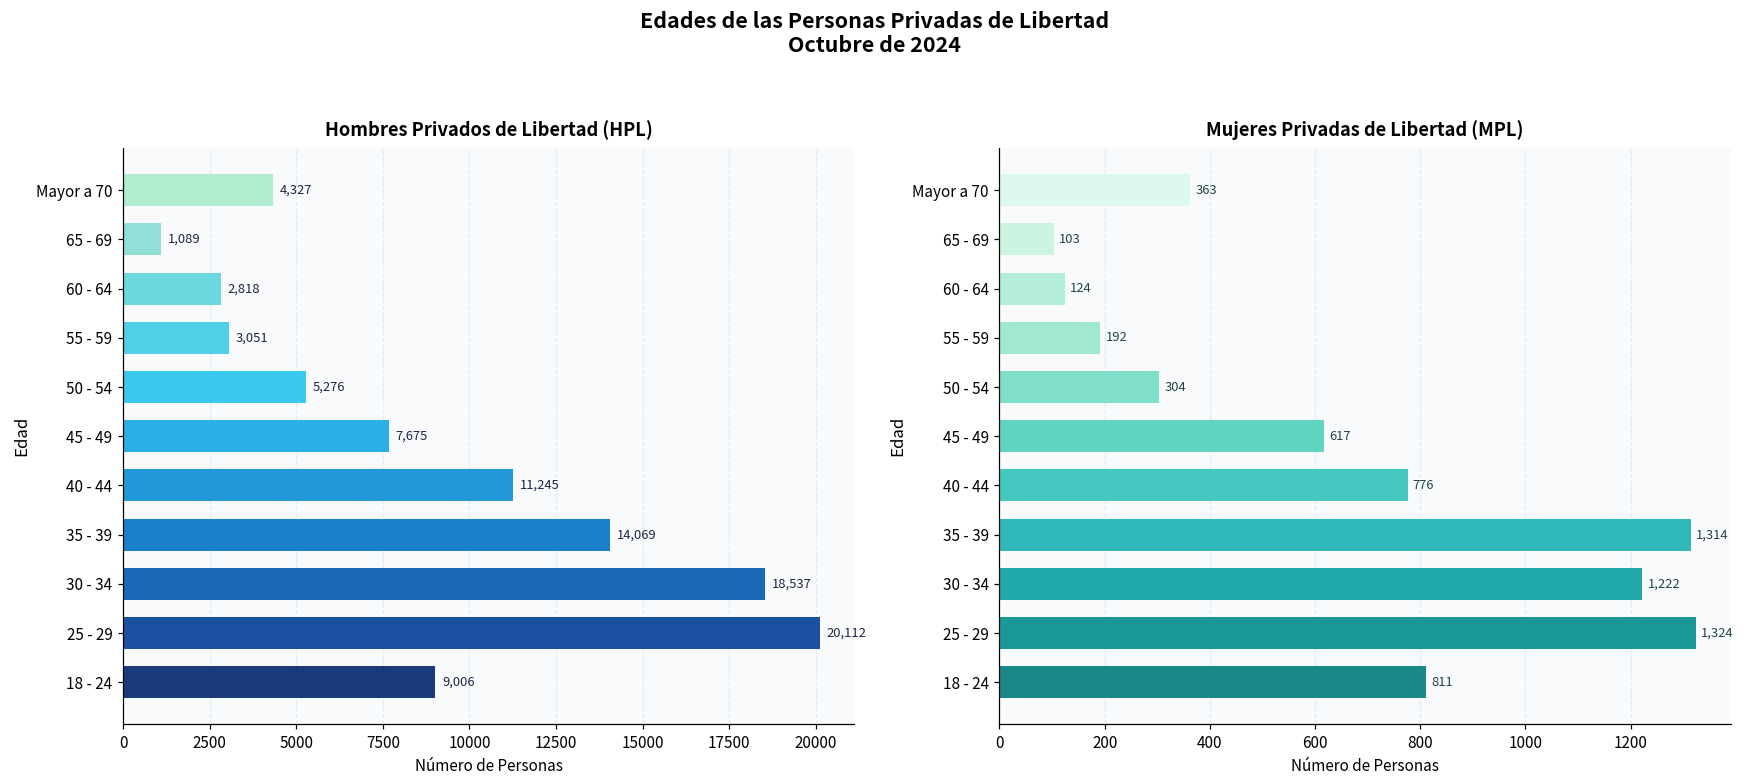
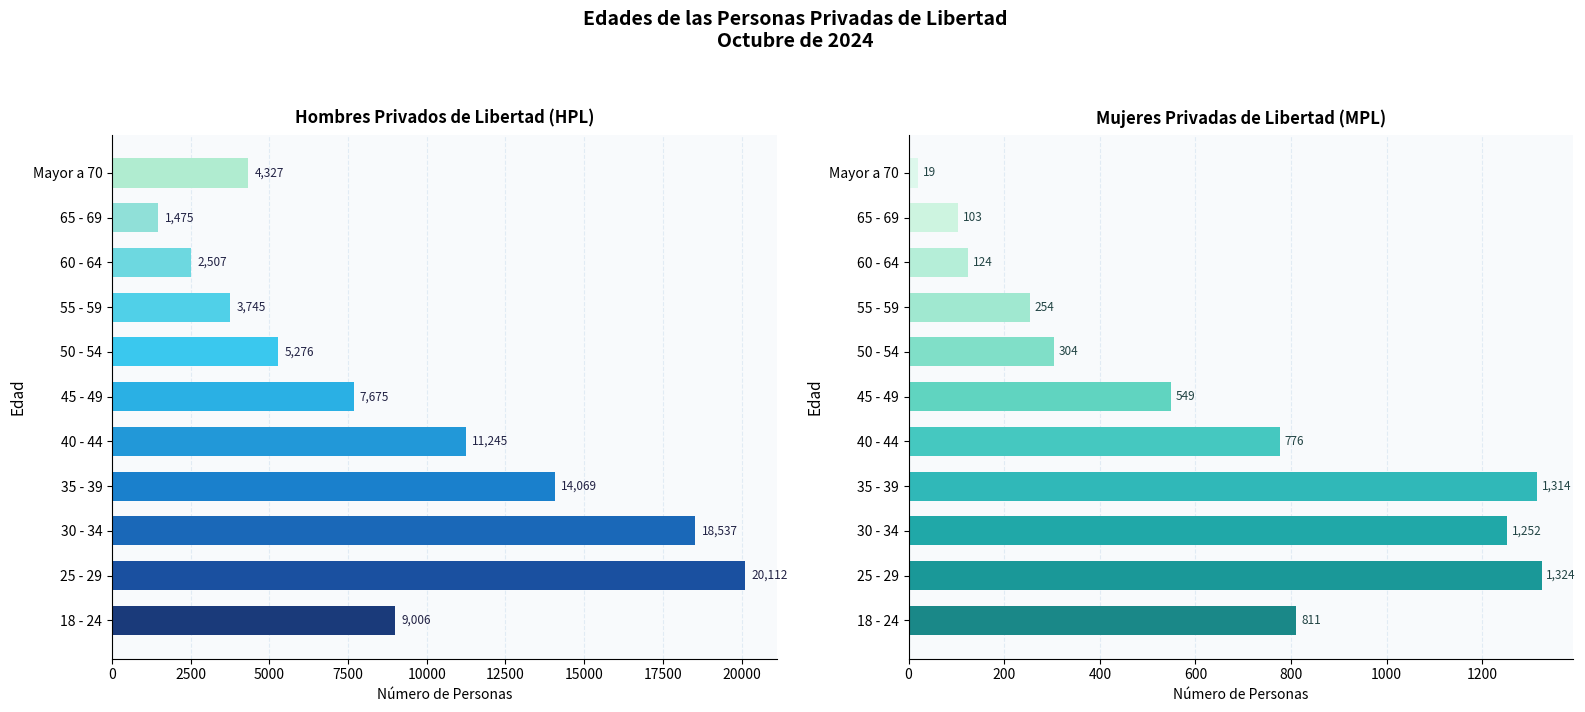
Hombres Privados de Libertad (HPL), 65 - 69: 1,089 -> 1,475
Hombres Privados de Libertad (HPL), 60 - 64: 2,818 -> 2,507
Hombres Privados de Libertad (HPL), 55 - 59: 3,051 -> 3,745
Mujeres Privadas de Libertad (MPL), Mayor a 70: 363 -> 19
Mujeres Privadas de Libertad (MPL), 55 - 59: 192 -> 254
Mujeres Privadas de Libertad (MPL), 45 - 49: 617 -> 549
Mujeres Privadas de Libertad (MPL), 30 - 34: 1,222 -> 1,252
